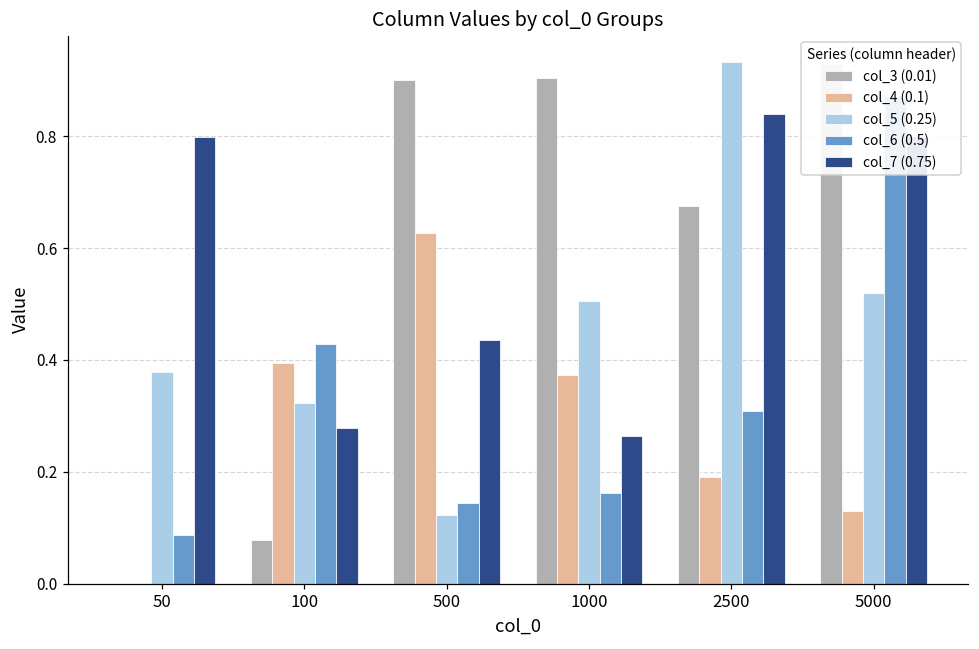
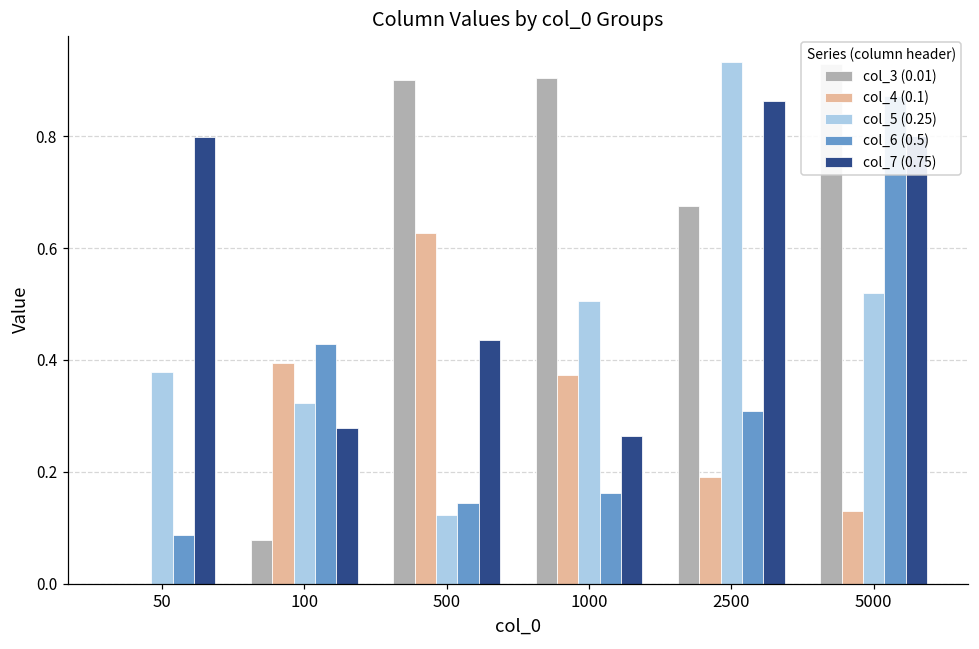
col_7 (0.75), 2500: 0.84 -> 0.86
